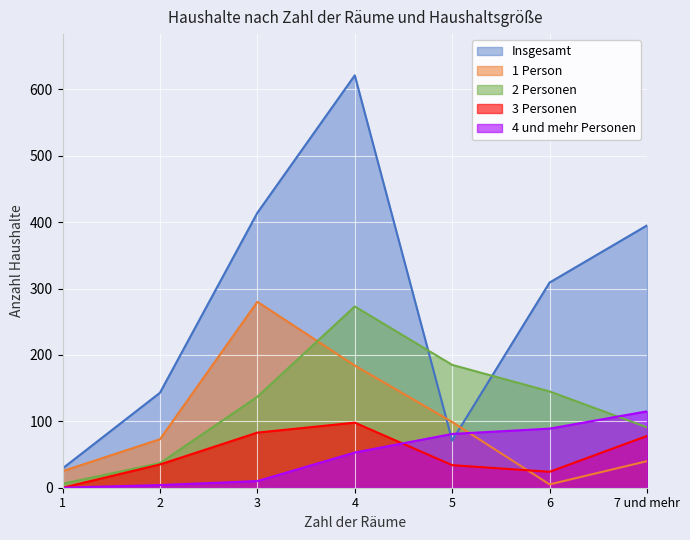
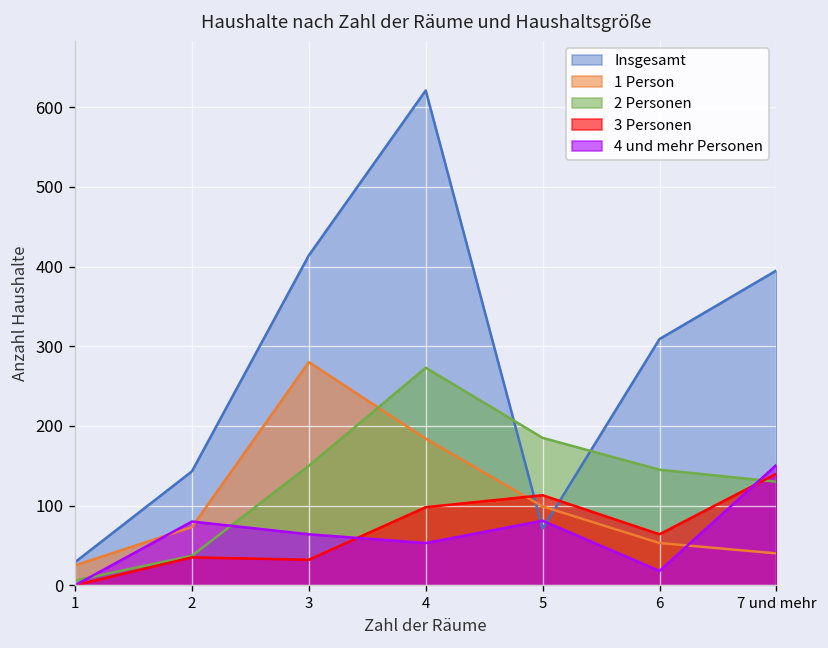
4 und mehr Personen, 2: 0 -> 80
2 Personen, 3: 140 -> 150
3 Personen, 3: 80 -> 30
4 und mehr Personen, 3: 10 -> 60
3 Personen, 5: 30 -> 110
1 Person, 6: 10 -> 50
3 Personen, 6: 20 -> 60
4 und mehr Personen, 6: 90 -> 20
2 Personen, 7 und mehr: 90 -> 130
3 Personen, 7 und mehr: 80 -> 140
4 und mehr Personen, 7 und mehr: 120 -> 150
